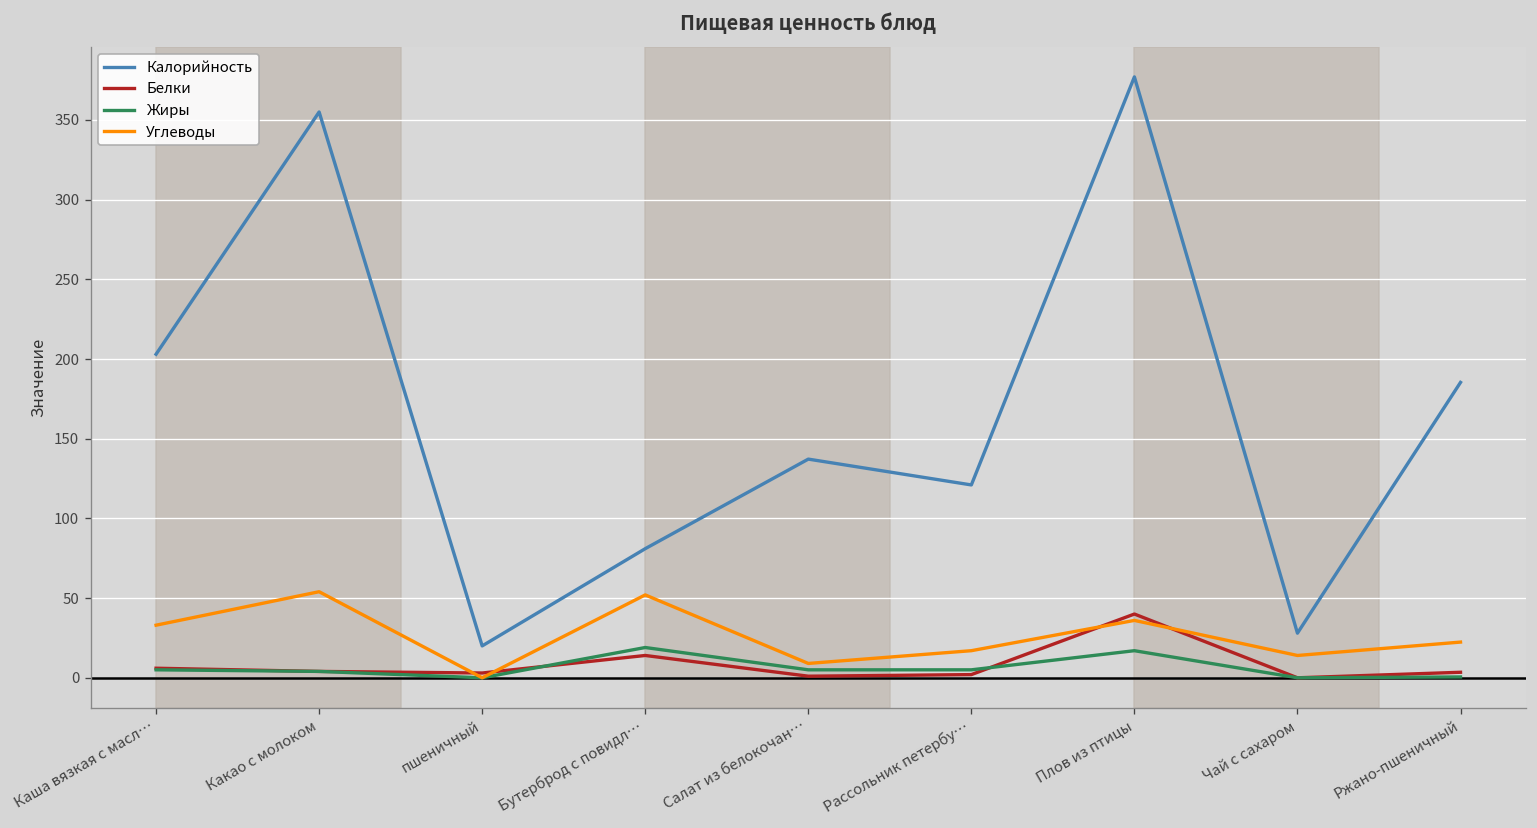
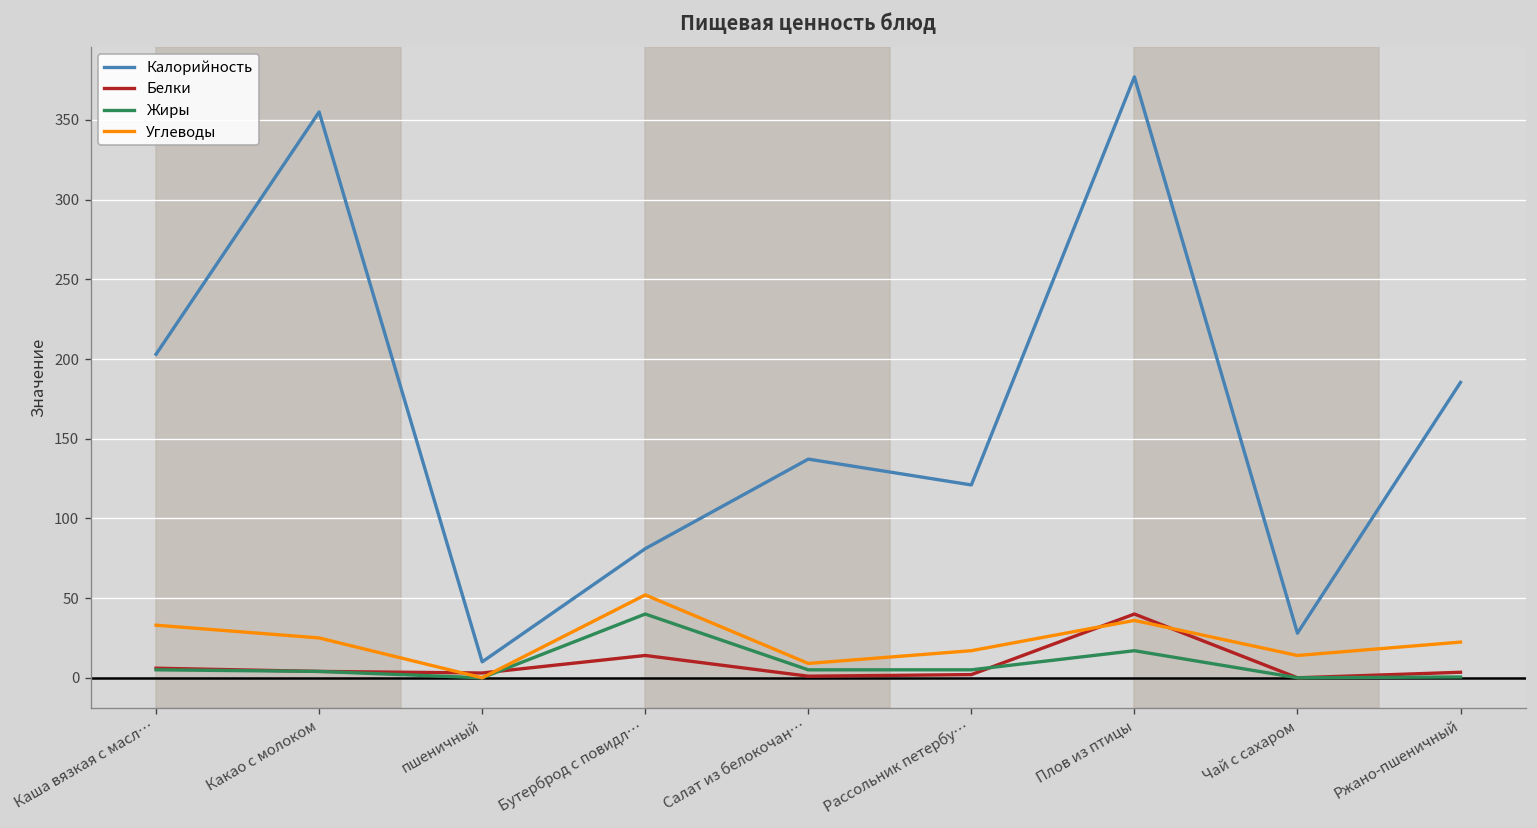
Углеводы, Какао с молоком: 54 -> 25
Калорийность, пшеничный: 20 -> 10
Жиры, Бутерброд с повидл…: 19 -> 40
